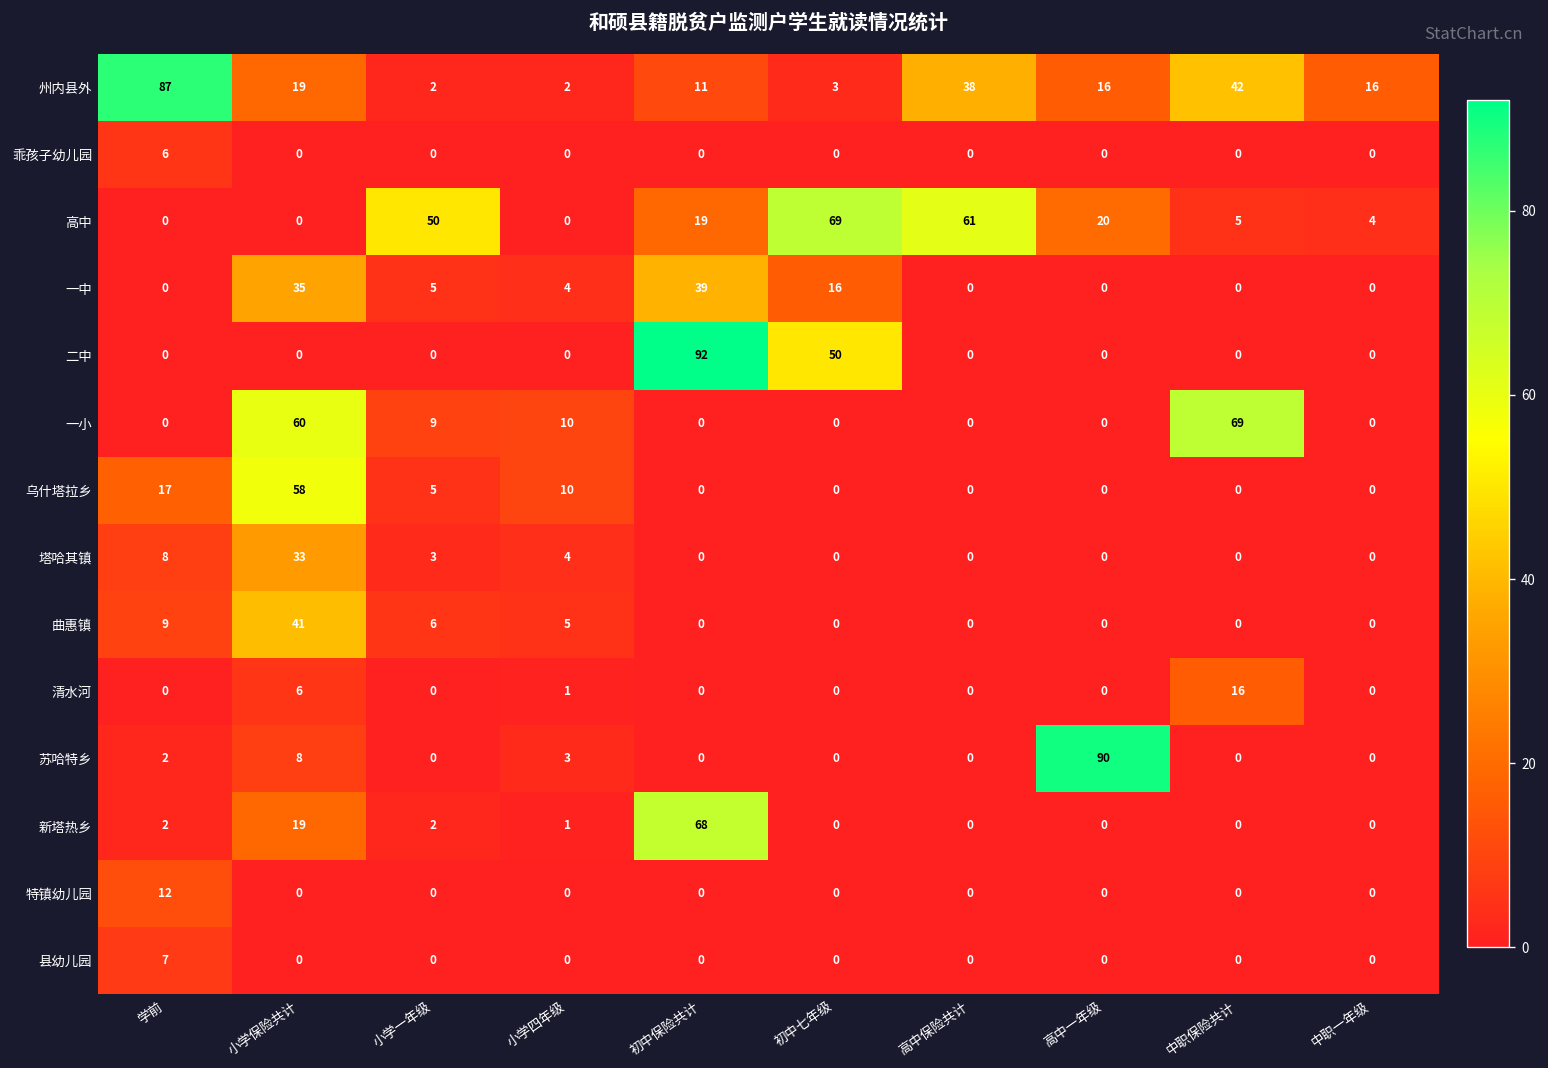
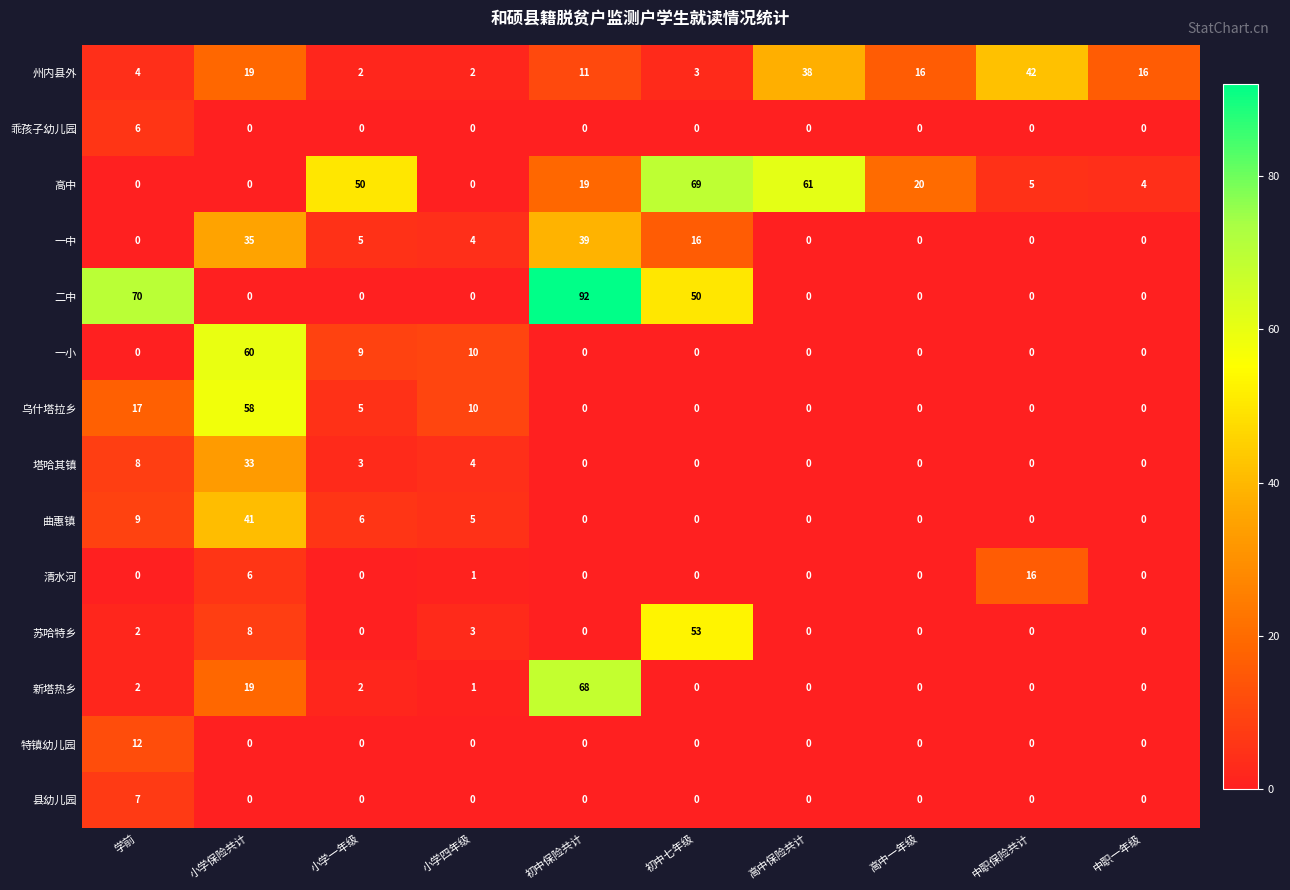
州内县外, 学前: 87 -> 4
二中, 学前: 0 -> 70
一小, 中职保险共计: 69 -> 0
苏哈特乡, 初中七年级: 0 -> 53
苏哈特乡, 高中一年级: 90 -> 0
